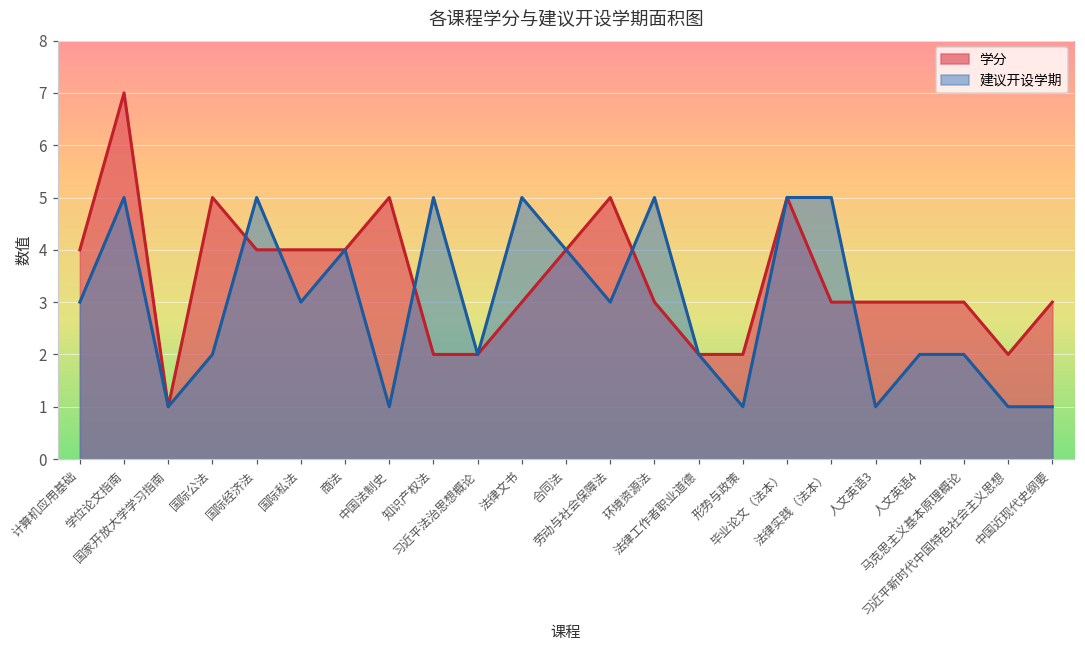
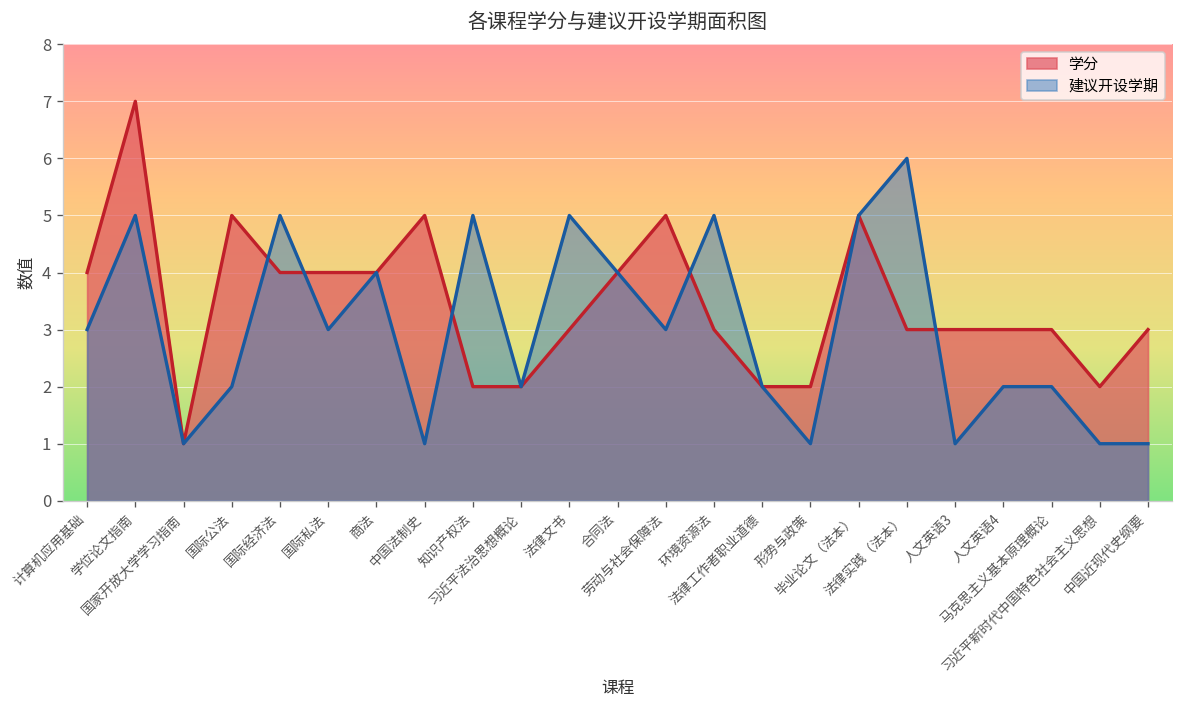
建议开设学期, 法律实践（法本）: 5 -> 6
